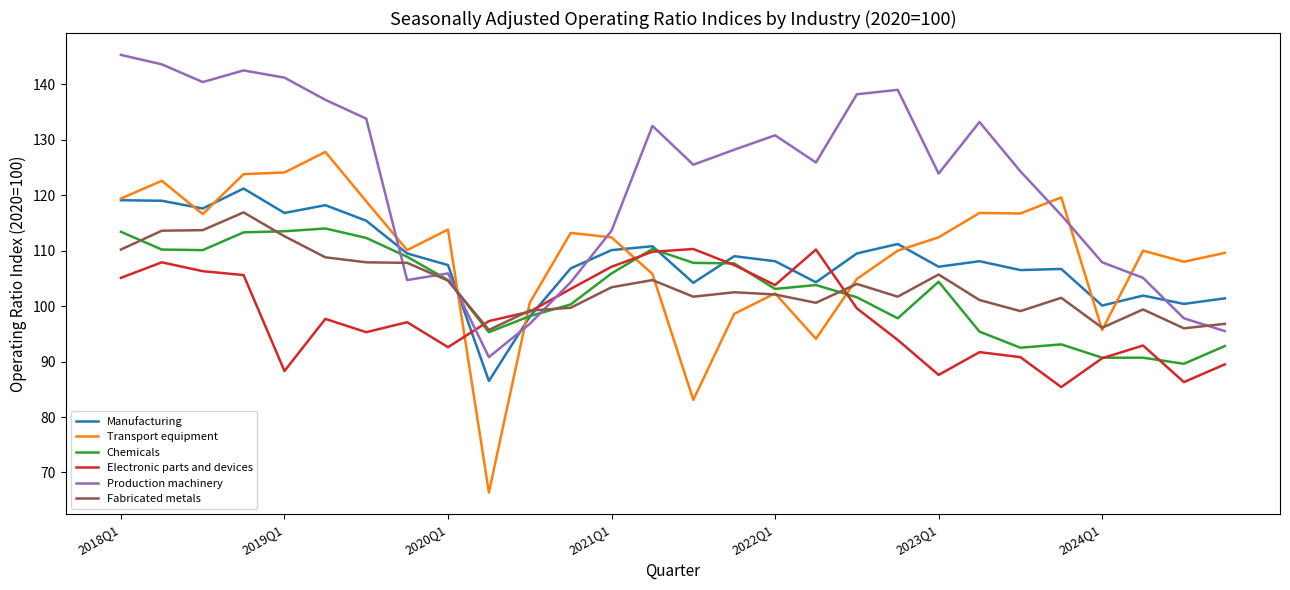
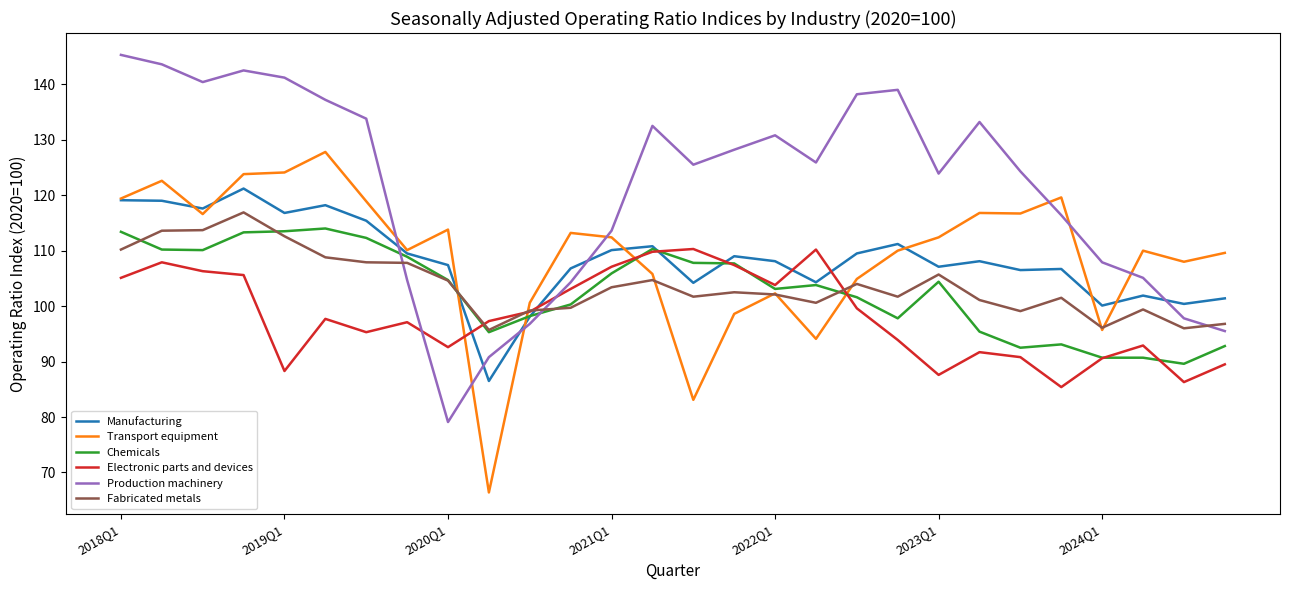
Production machinery, 2020Q1: 106 -> 79
